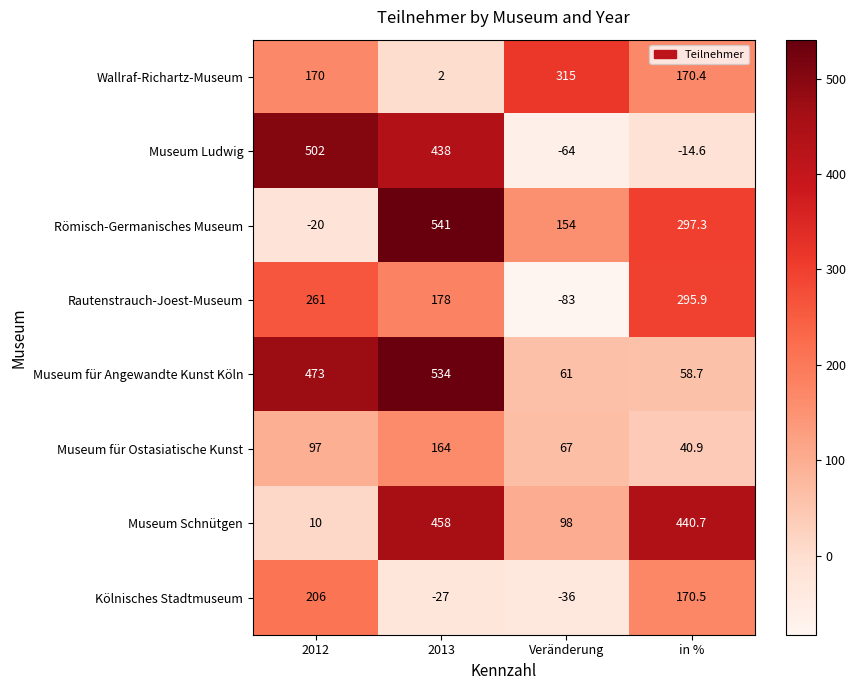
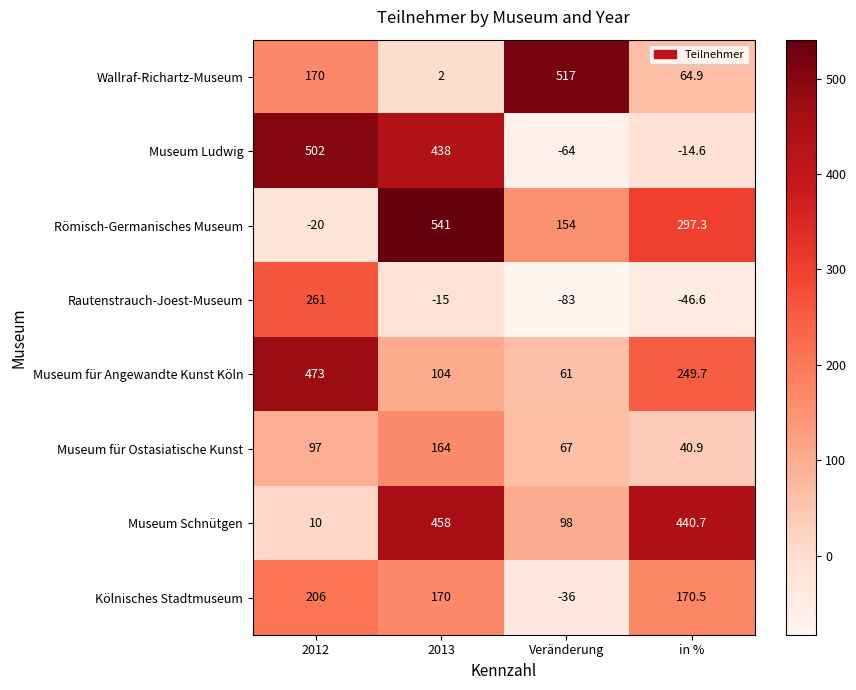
Wallraf-Richartz-Museum, Veränderung: 315 -> 517
Wallraf-Richartz-Museum, in %: 170.4 -> 64.9
Rautenstrauch-Joest-Museum, 2013: 178 -> -15
Rautenstrauch-Joest-Museum, in %: 295.9 -> -46.6
Museum für Angewandte Kunst Köln, 2013: 534 -> 104
Museum für Angewandte Kunst Köln, in %: 58.7 -> 249.7
Kölnisches Stadtmuseum, 2013: -27 -> 170
